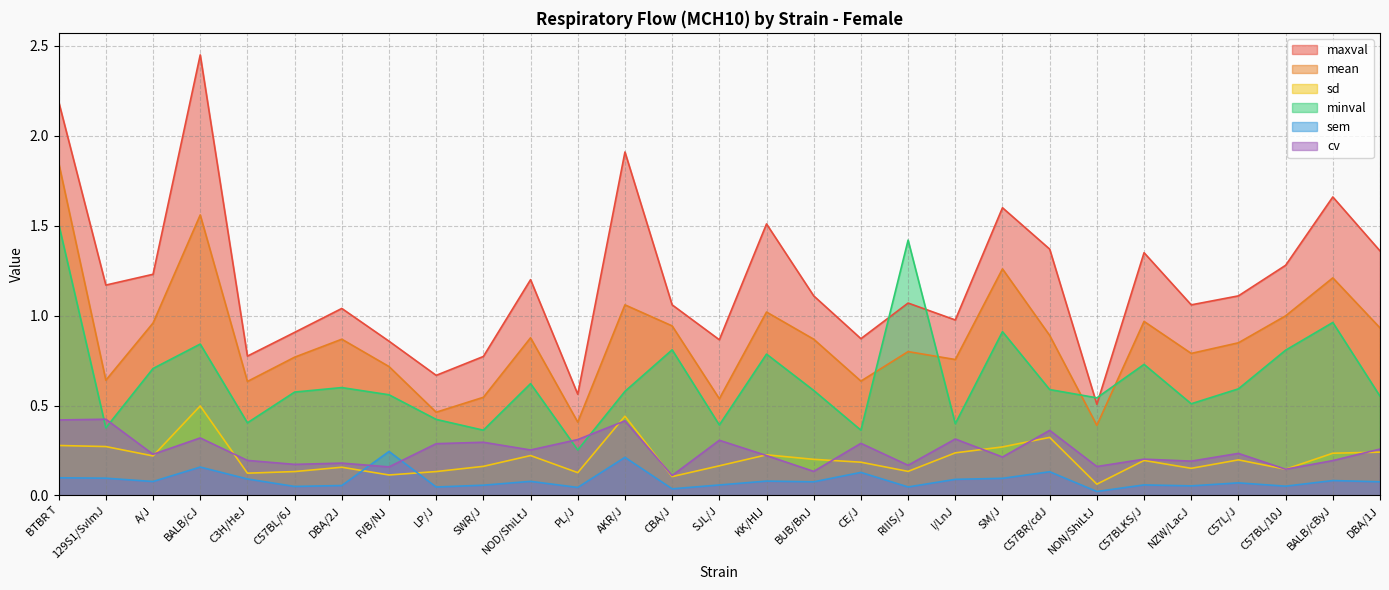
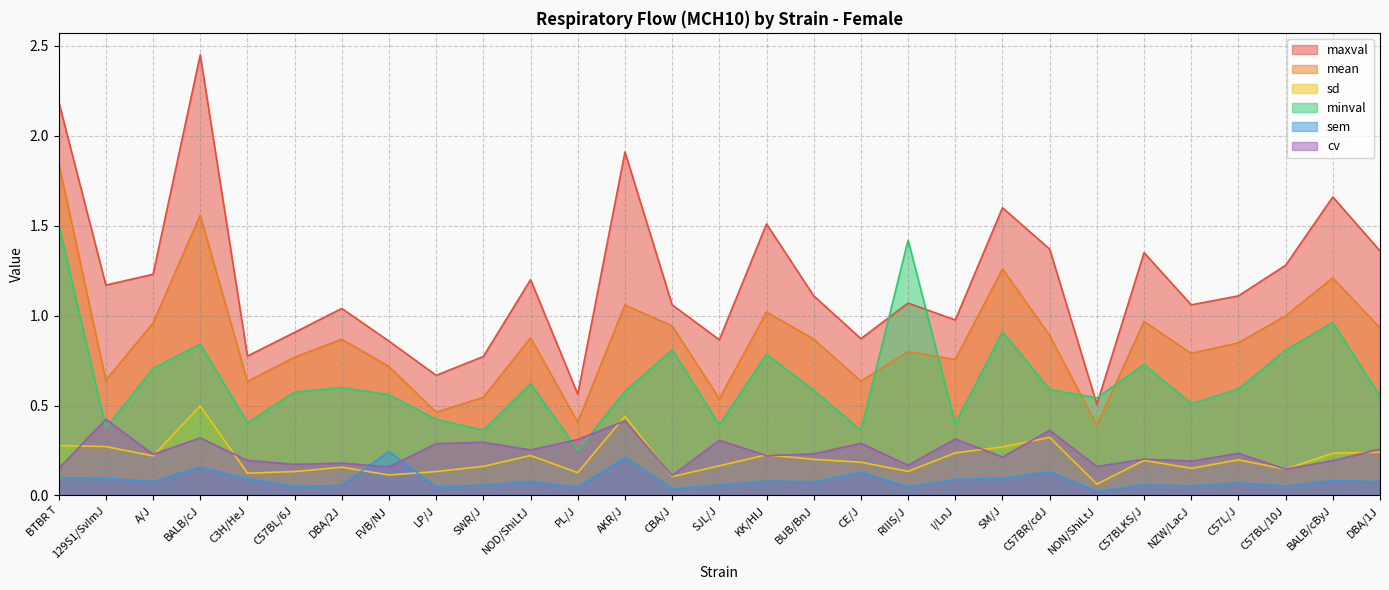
cv, BTBR T: 0.42 -> 0.15
cv, BUB/BnJ: 0.13 -> 0.23
